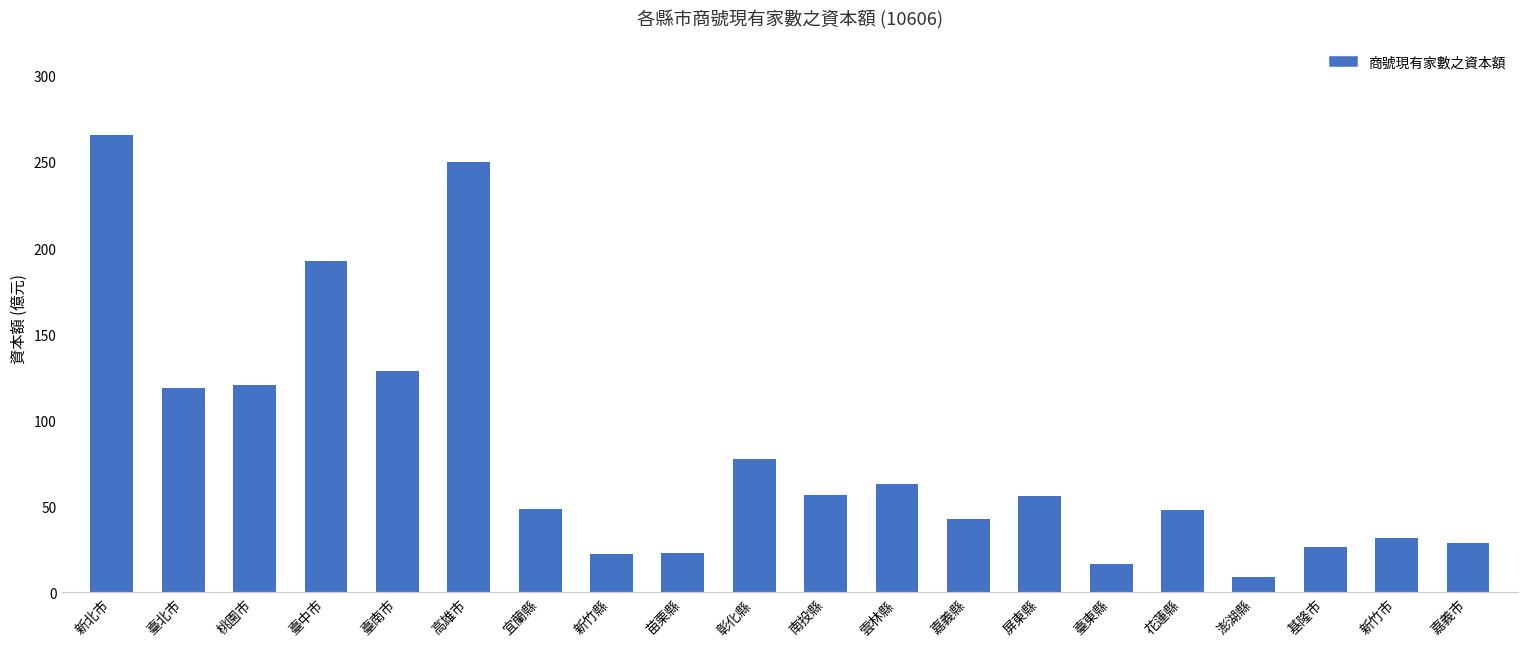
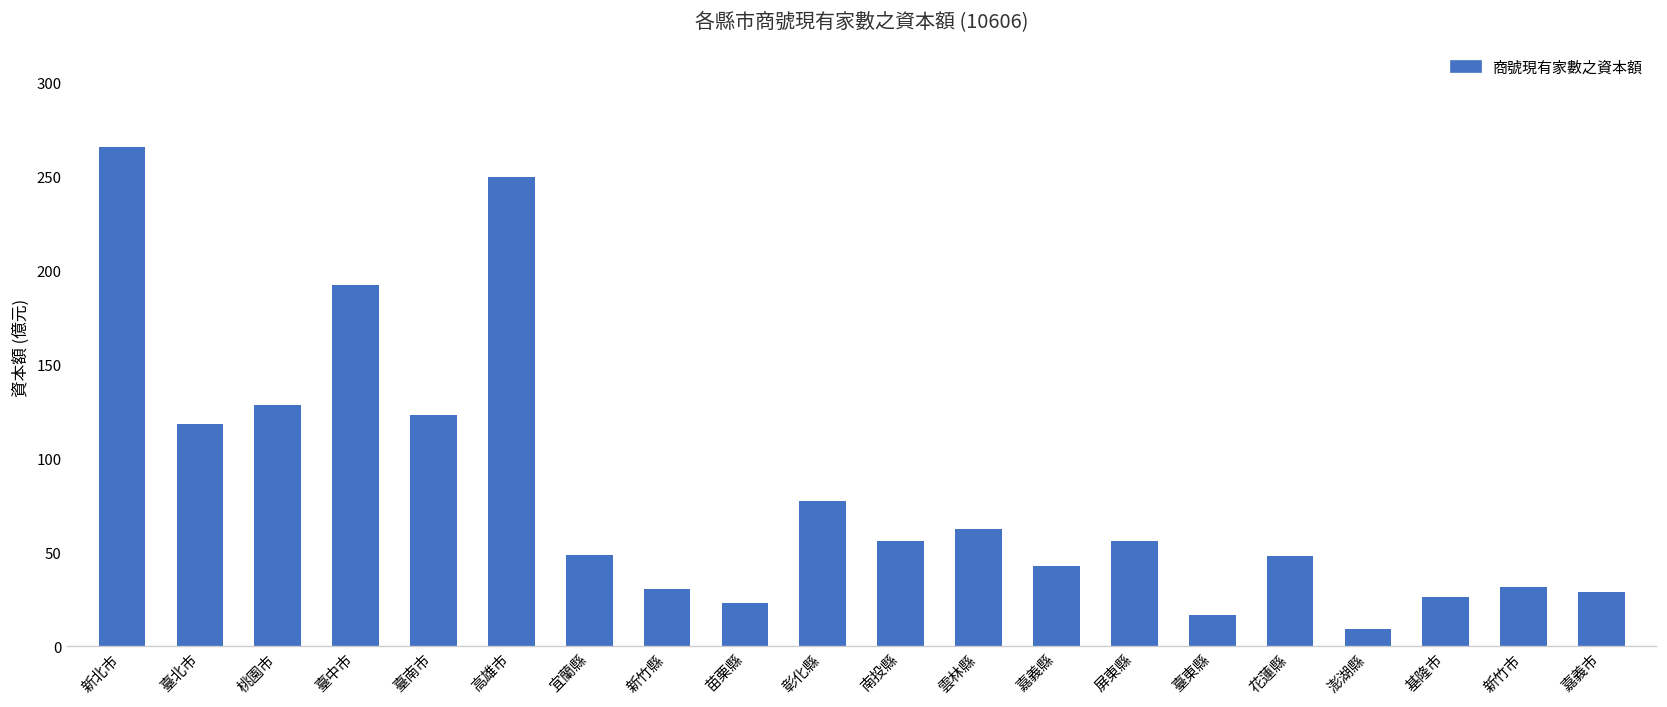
桃園市: 121 -> 129
臺南市: 129 -> 123
新竹縣: 22 -> 30
